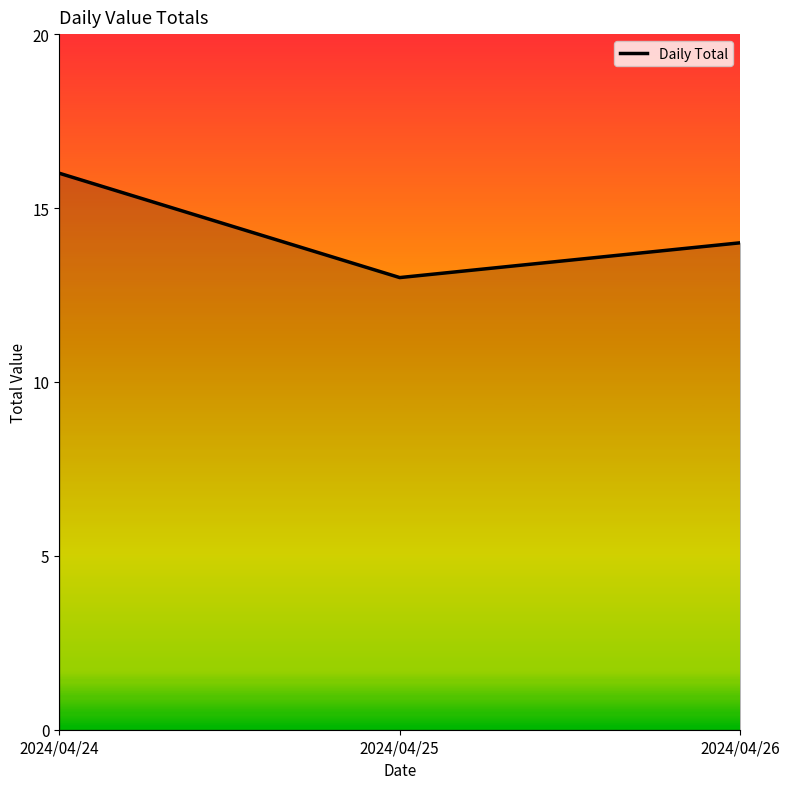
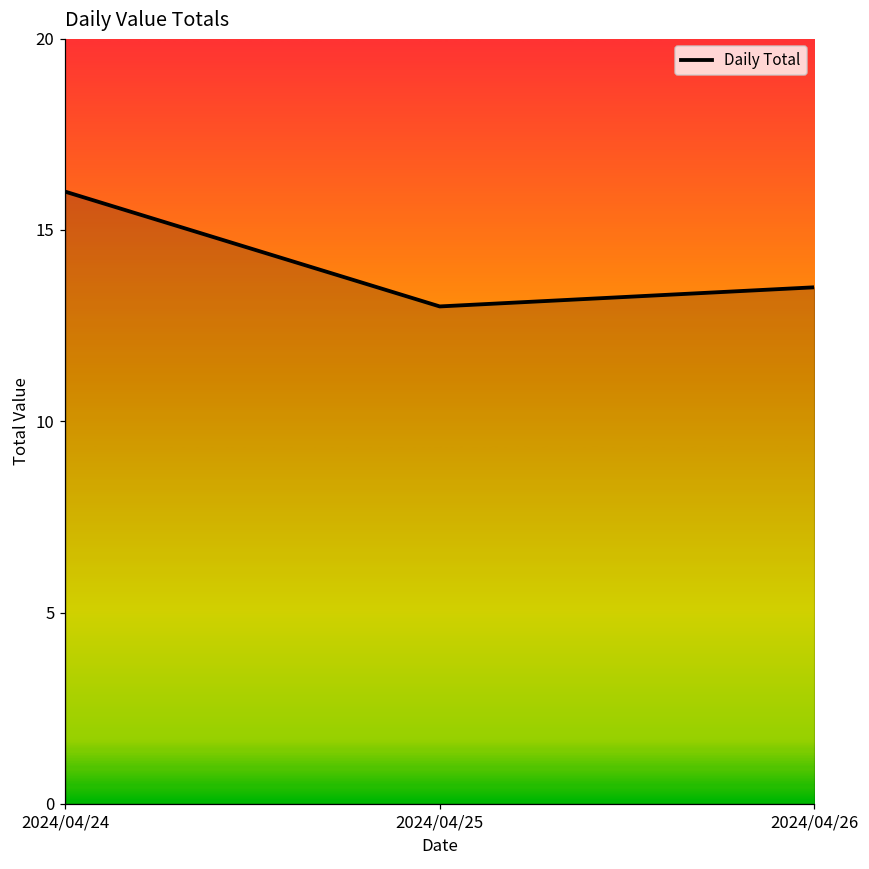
2024/04/26: 14.0 -> 13.5
